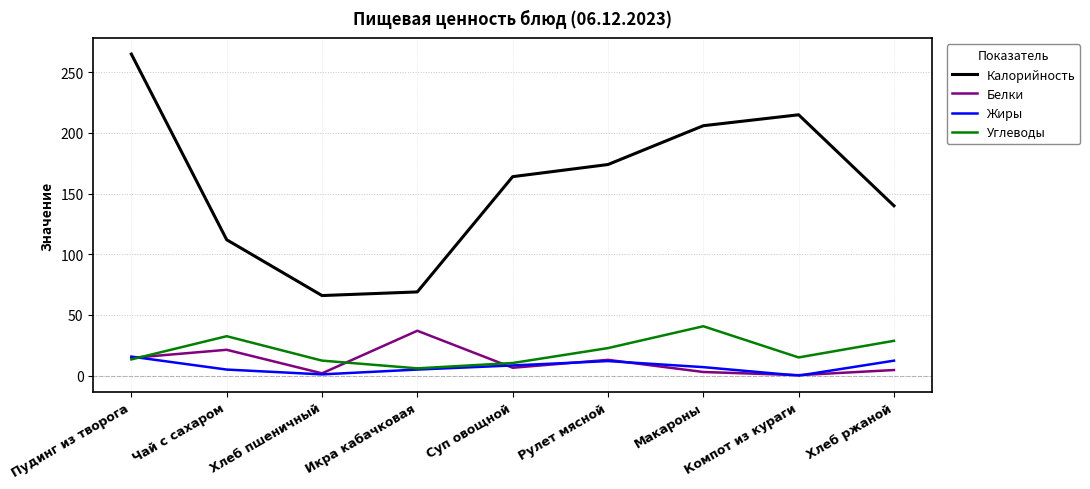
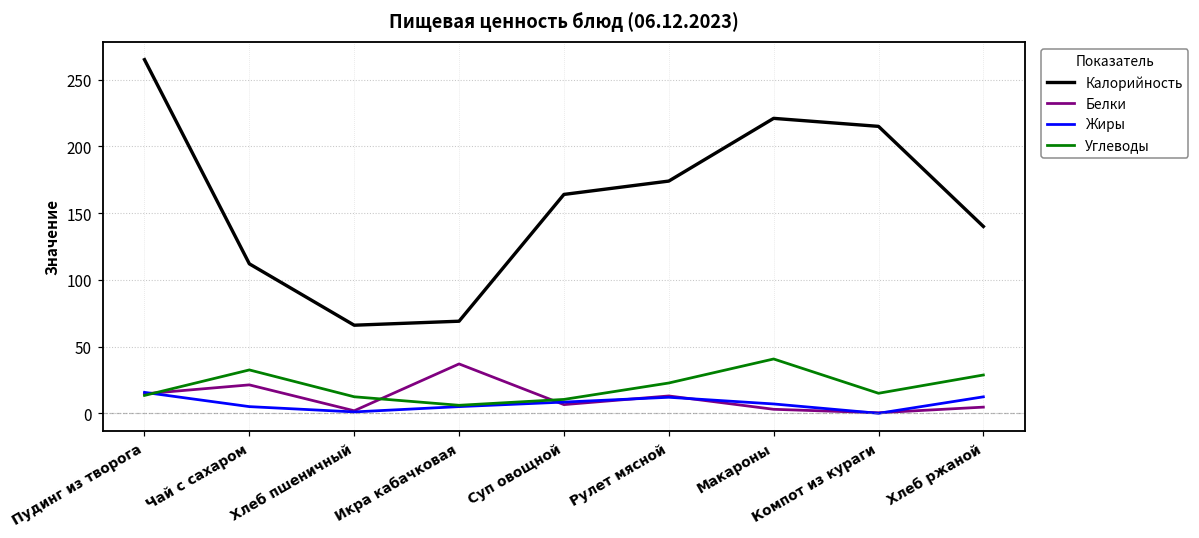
Калорийность, Макароны: 206 -> 221
